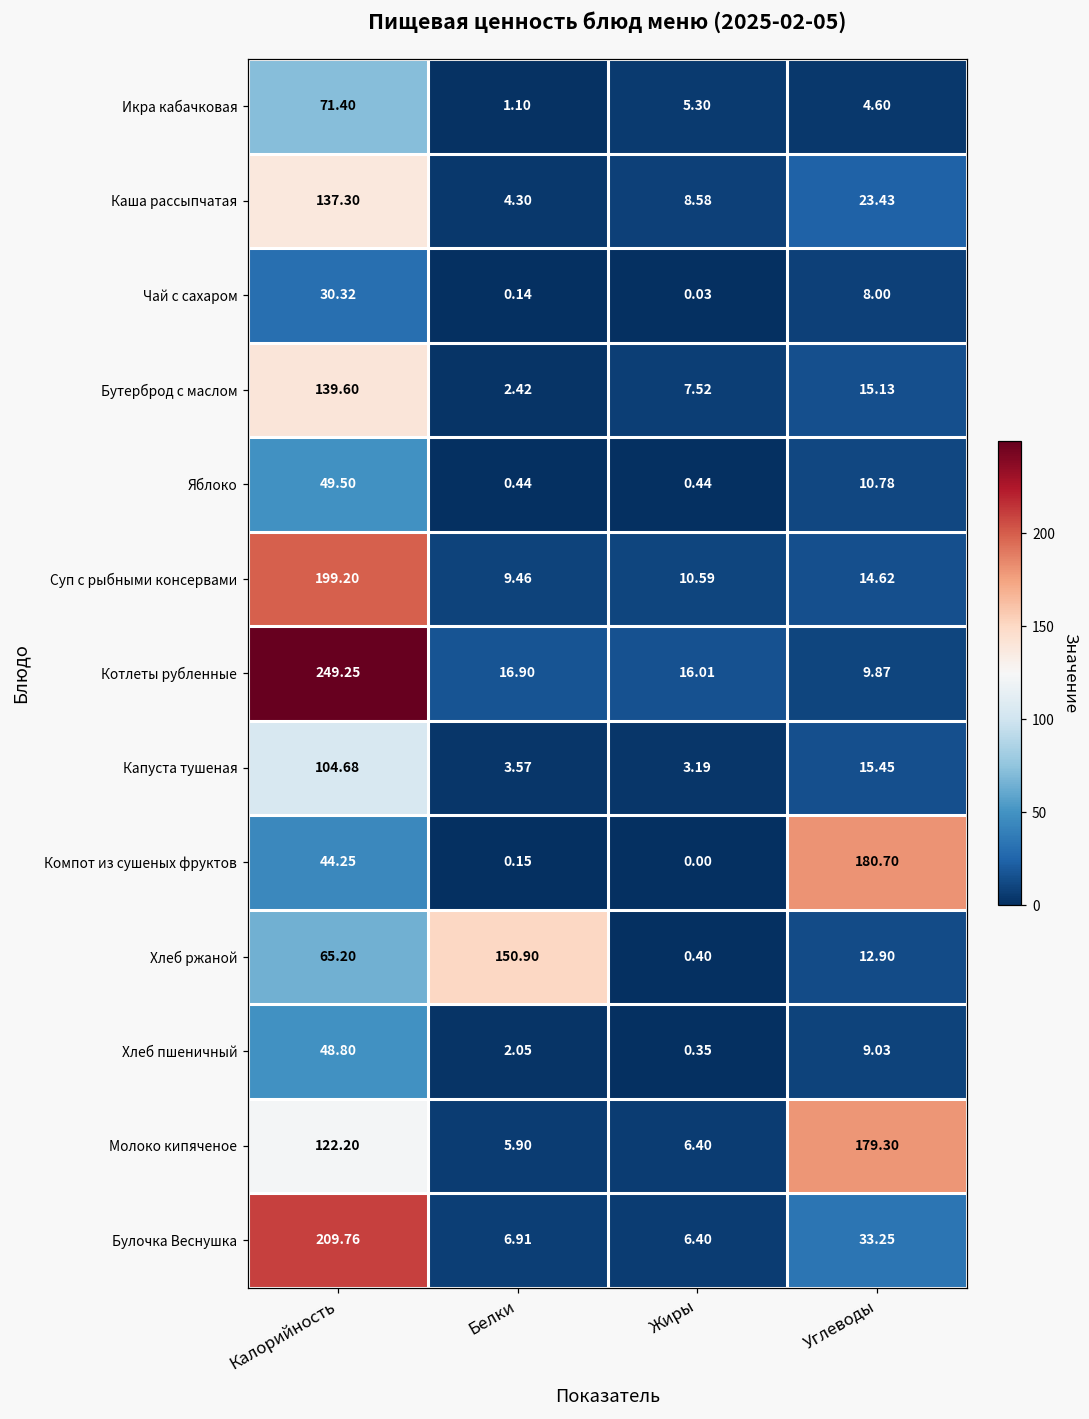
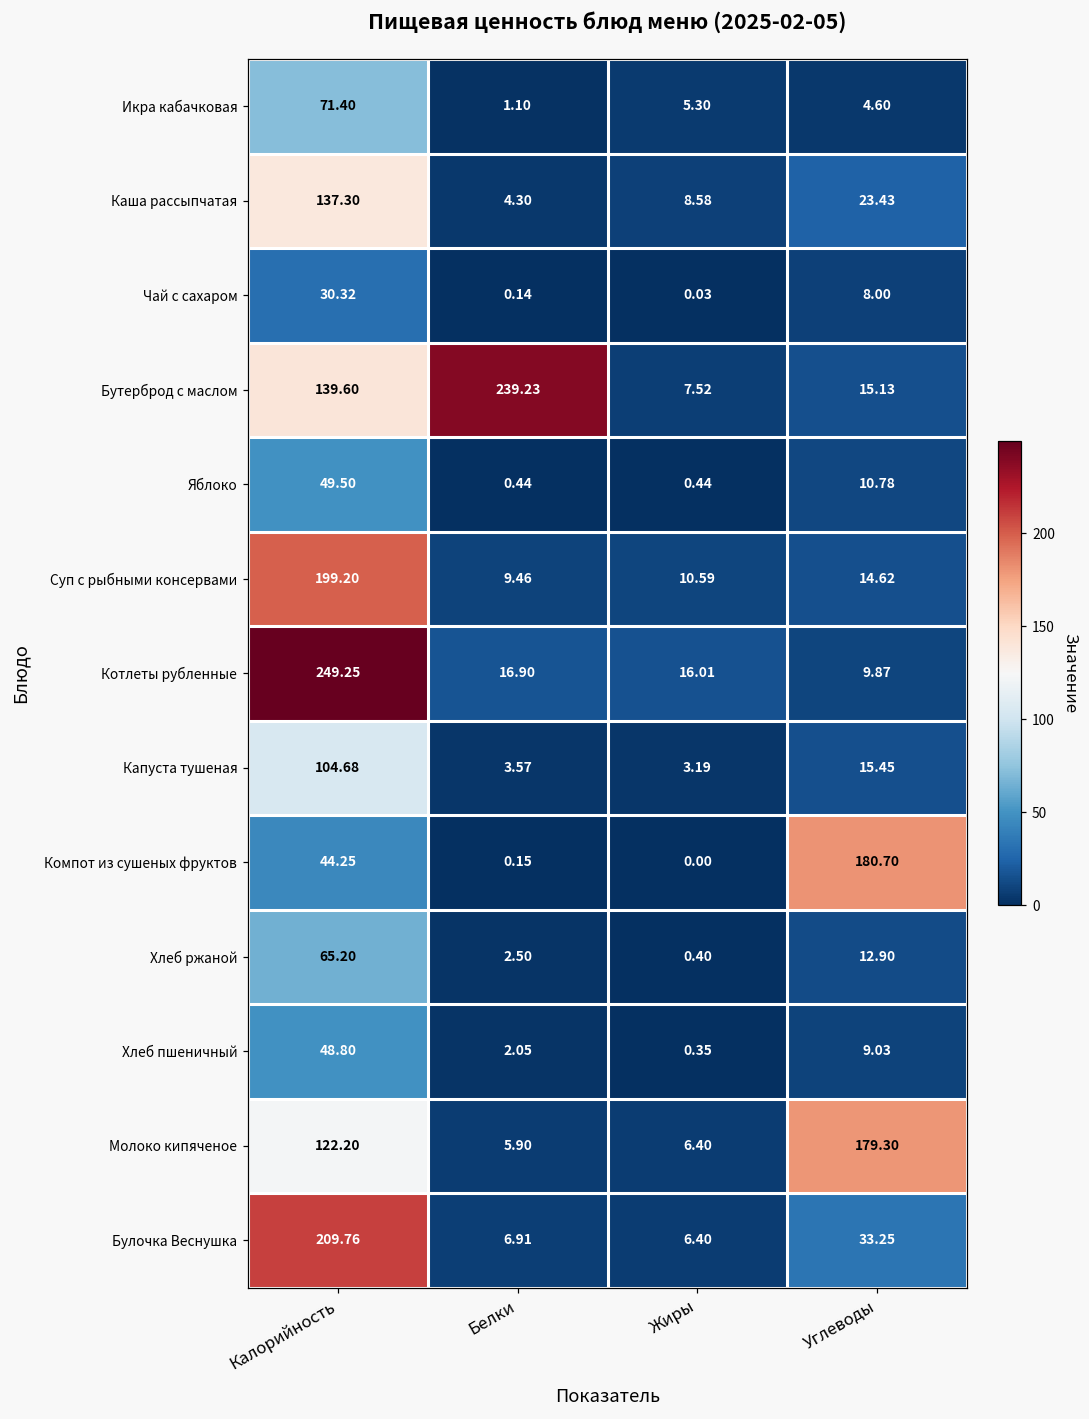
Бутерброд с маслом, Белки: 2.42 -> 239.23
Хлеб ржаной, Белки: 150.90 -> 2.50
